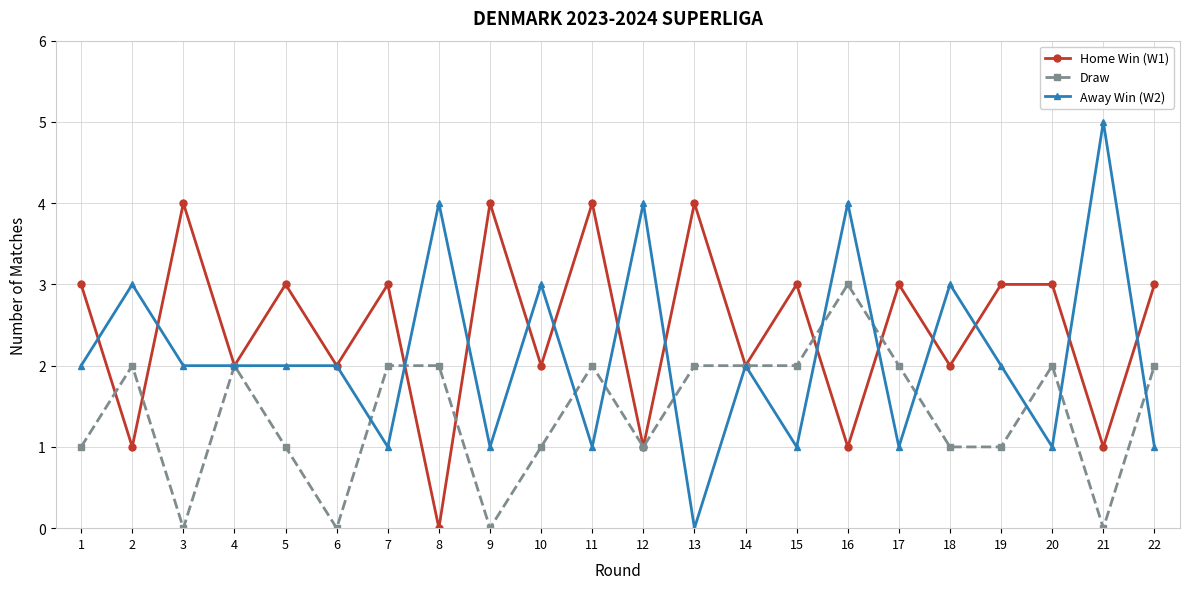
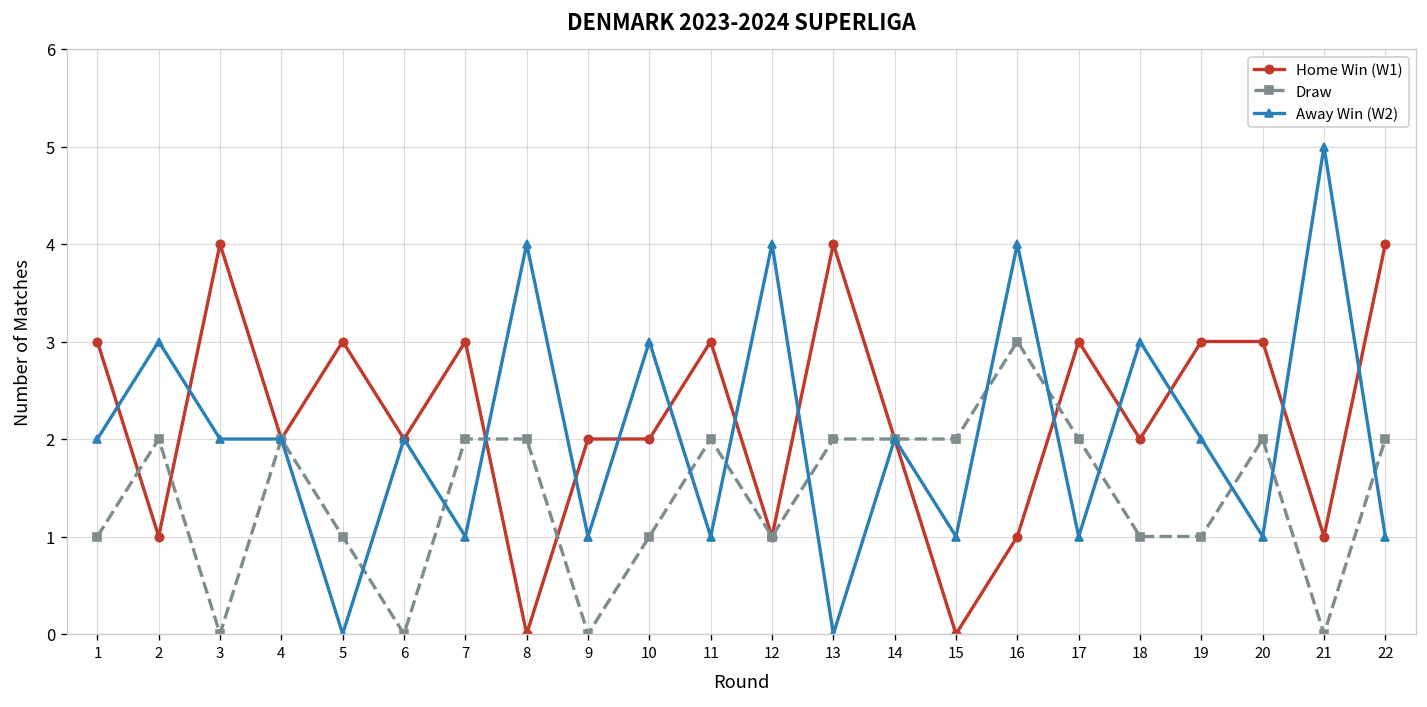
Away Win (W2), 5: 2 -> 0
Home Win (W1), 9: 4 -> 2
Home Win (W1), 11: 4 -> 3
Home Win (W1), 15: 3 -> 0
Home Win (W1), 22: 3 -> 4
